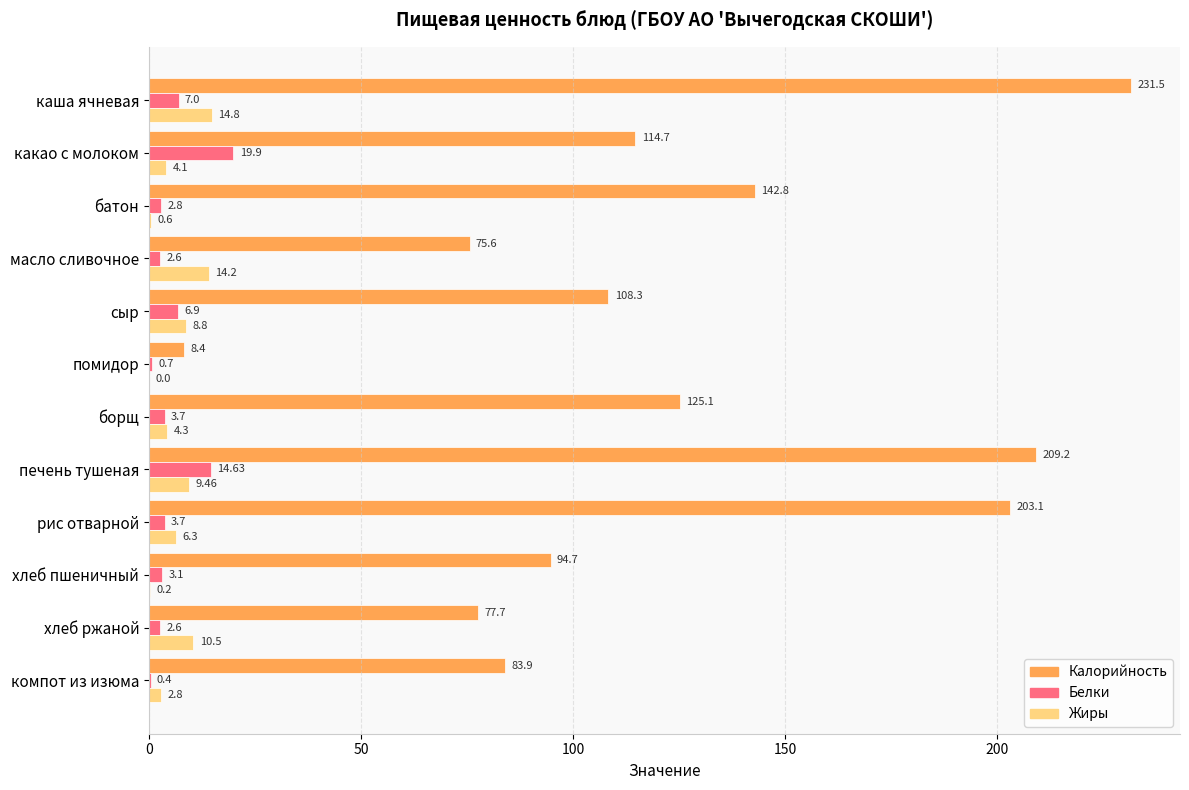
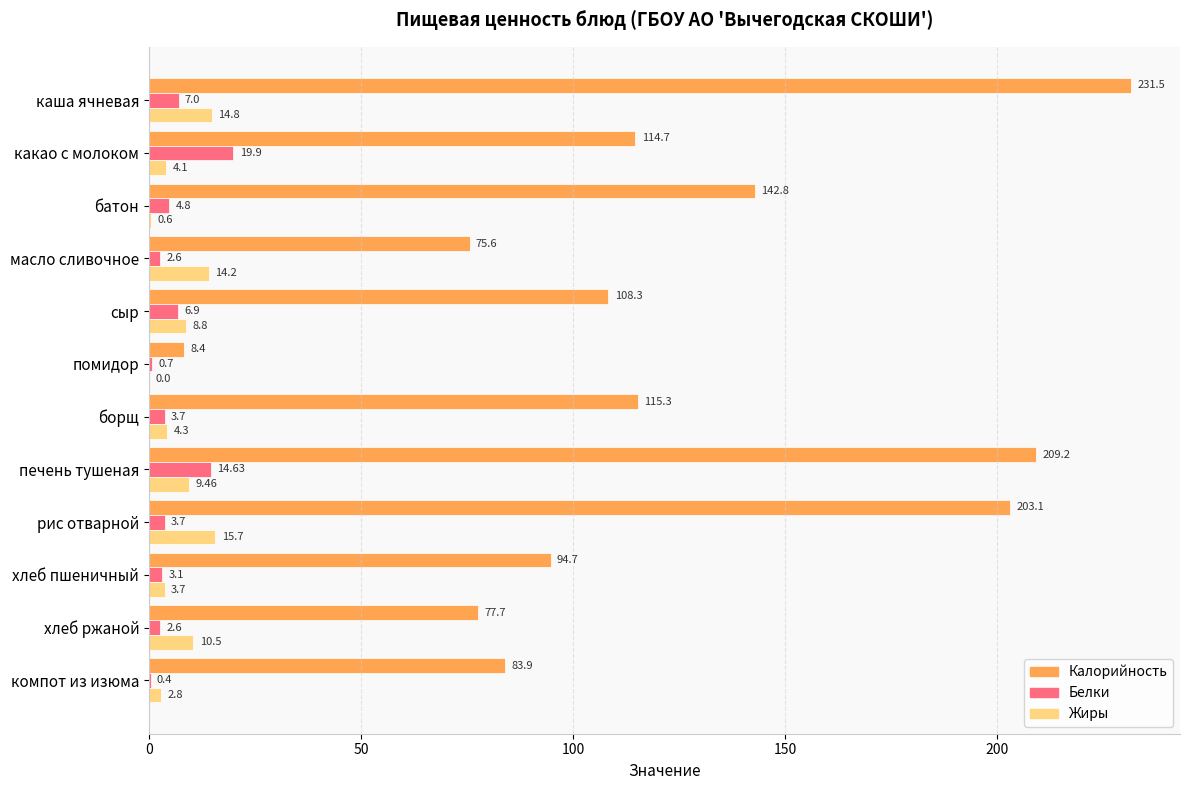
Белки, батон: 2.8 -> 4.8
Калорийность, борщ: 125.1 -> 115.3
Жиры, рис отварной: 6.3 -> 15.7
Жиры, хлеб пшеничный: 0.2 -> 3.7
